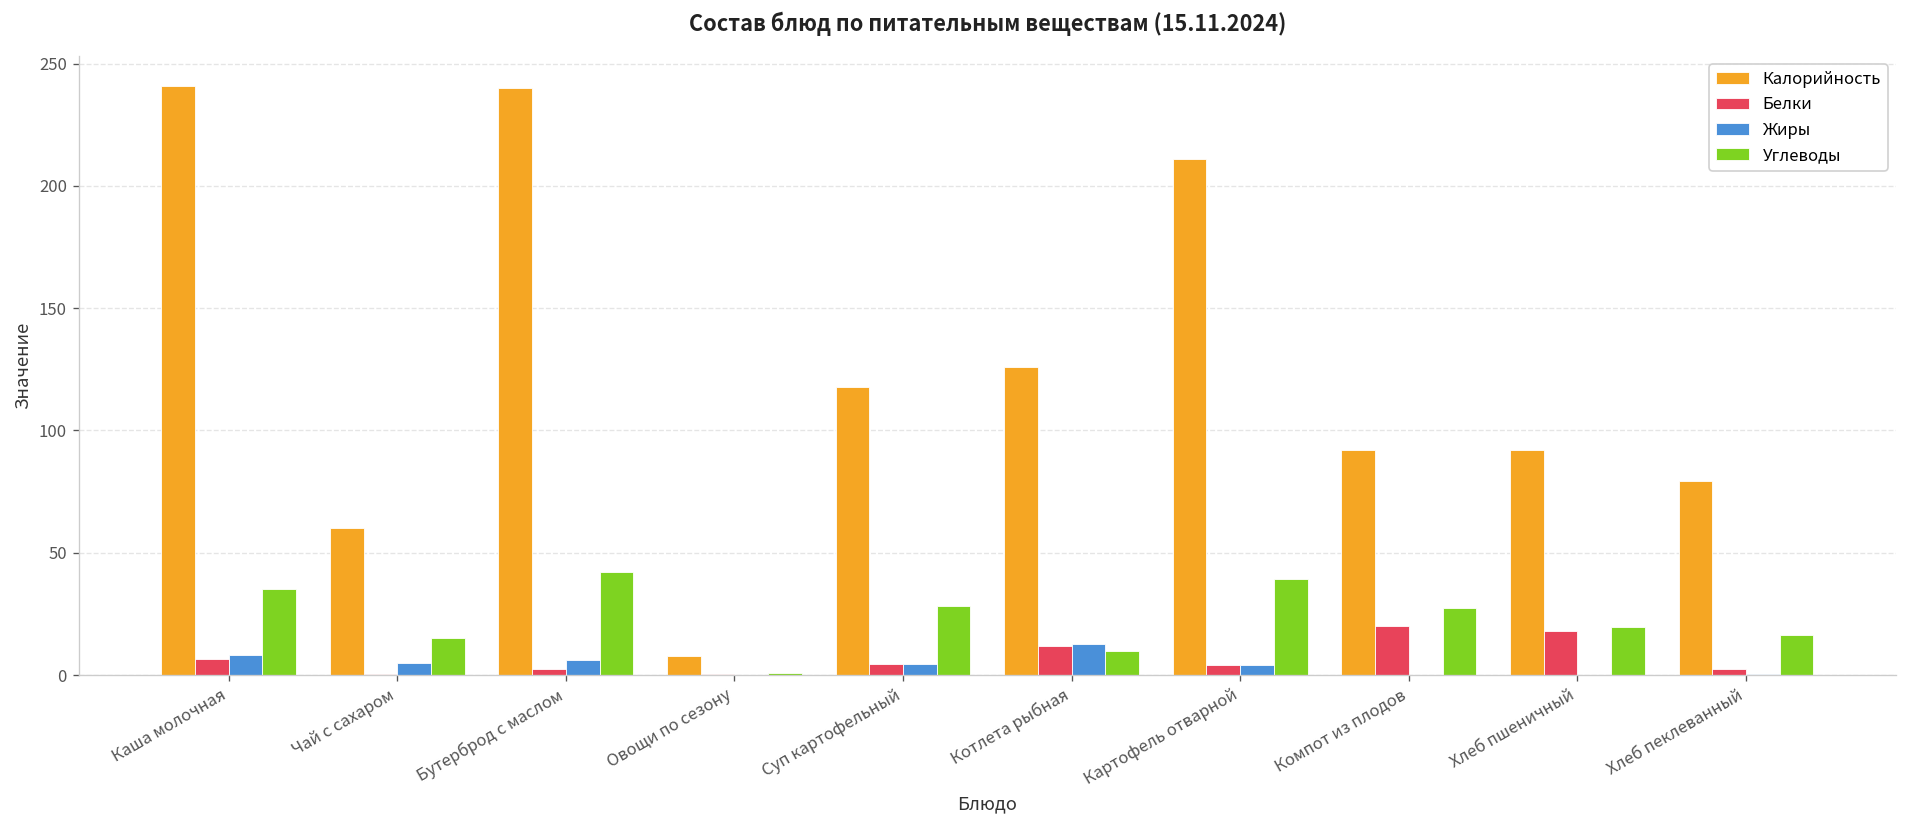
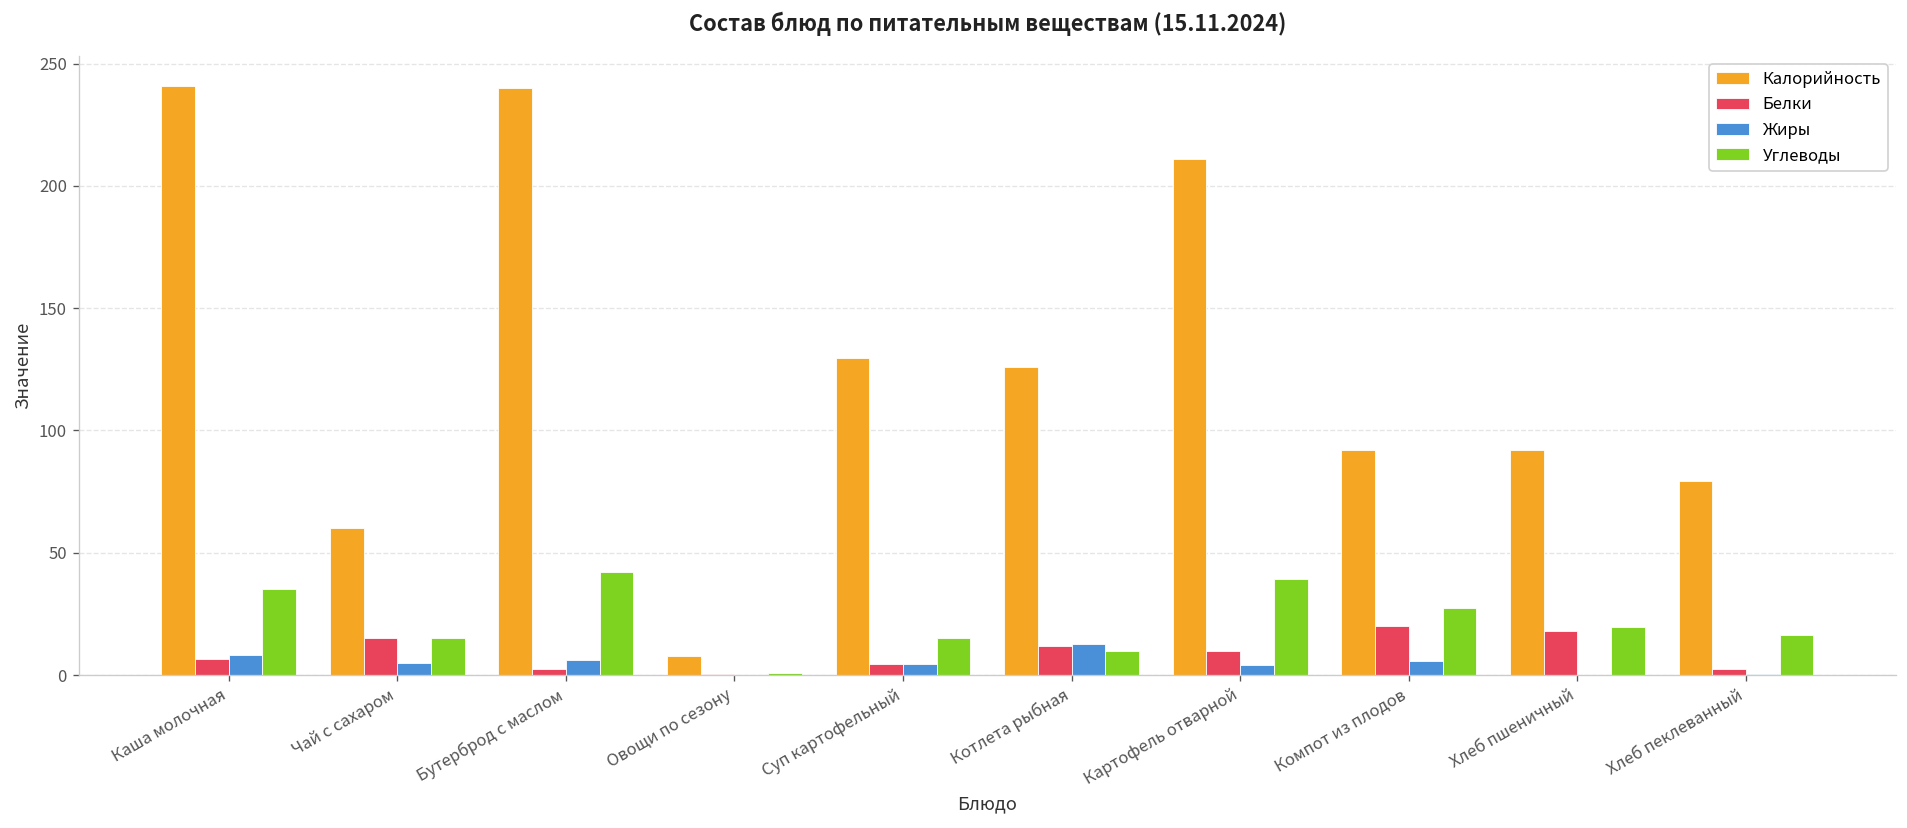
Белки, Чай с сахаром: 0 -> 15
Калорийность, Суп картофельный: 118 -> 130
Углеводы, Суп картофельный: 28 -> 15
Белки, Картофель отварной: 4 -> 10
Жиры, Компот из плодов: 0 -> 6
